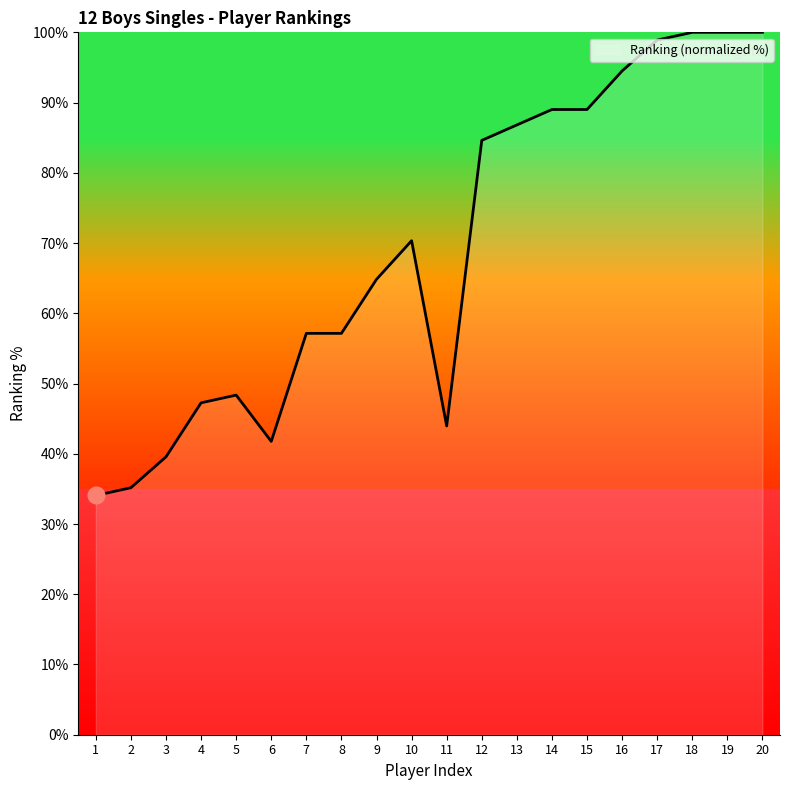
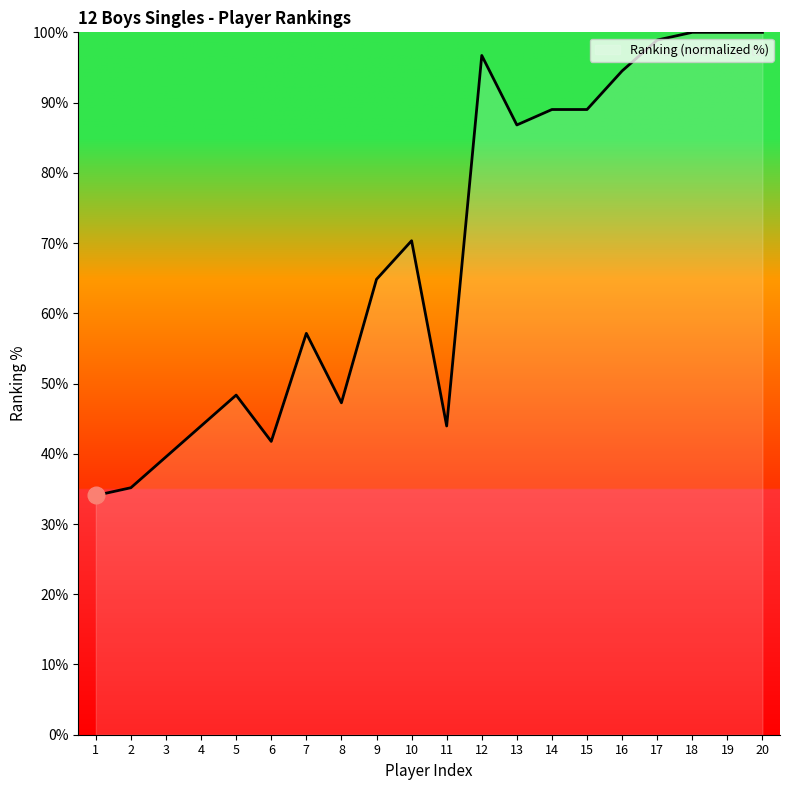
Ranking (normalized %), 4: 47% -> 44%
Ranking (normalized %), 8: 57% -> 47%
Ranking (normalized %), 12: 85% -> 97%
